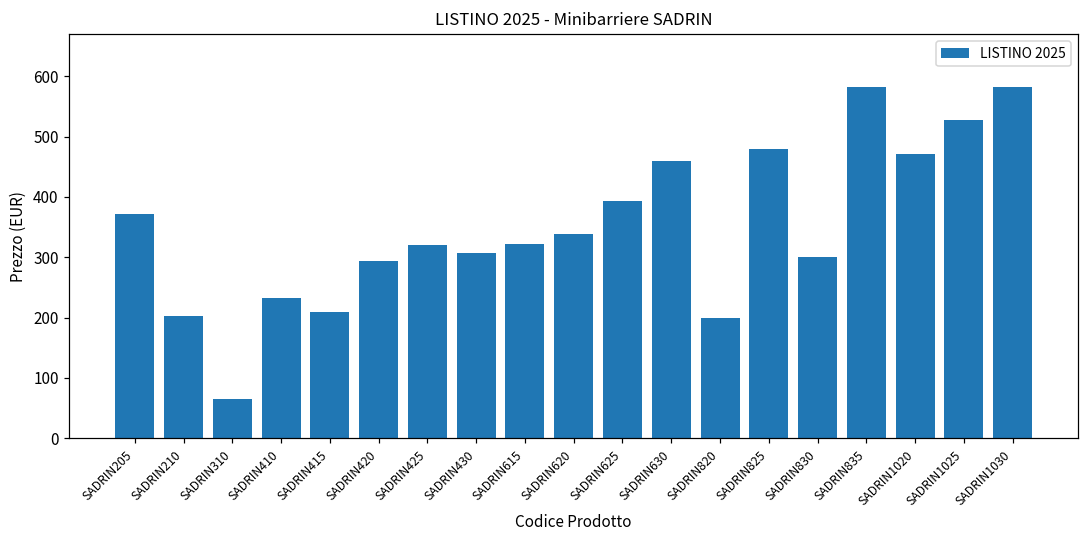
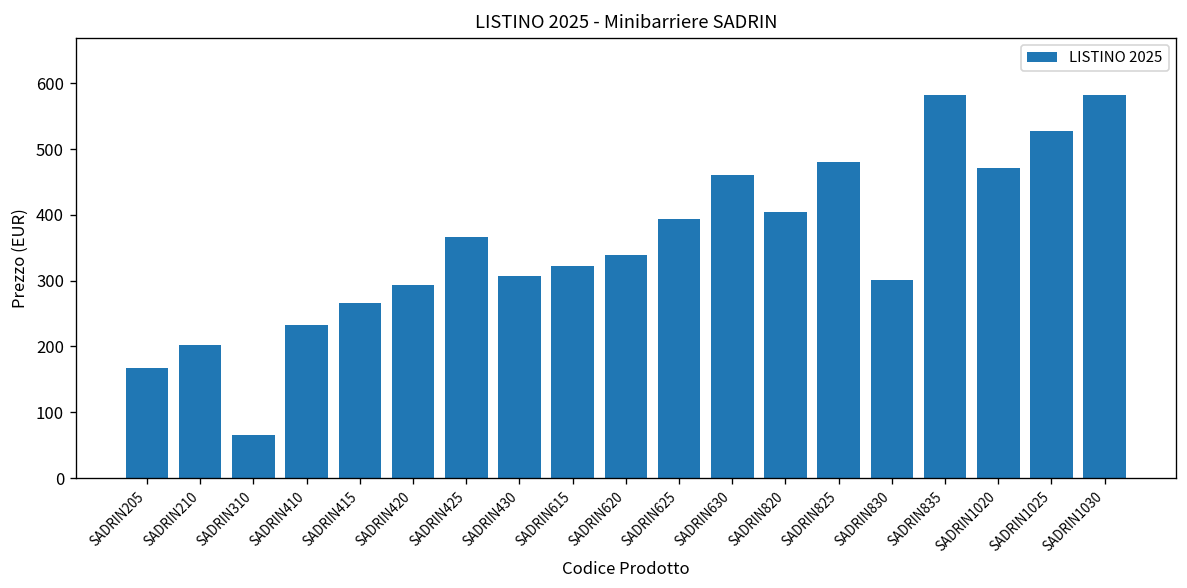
SADRIN205: 370 -> 170
SADRIN415: 210 -> 270
SADRIN425: 320 -> 370
SADRIN820: 200 -> 400
